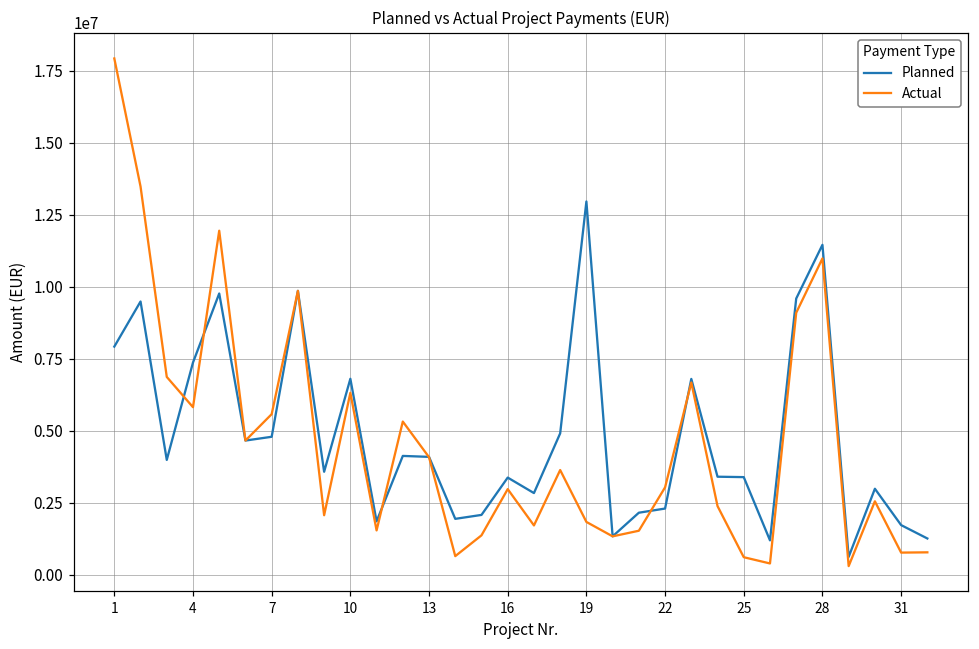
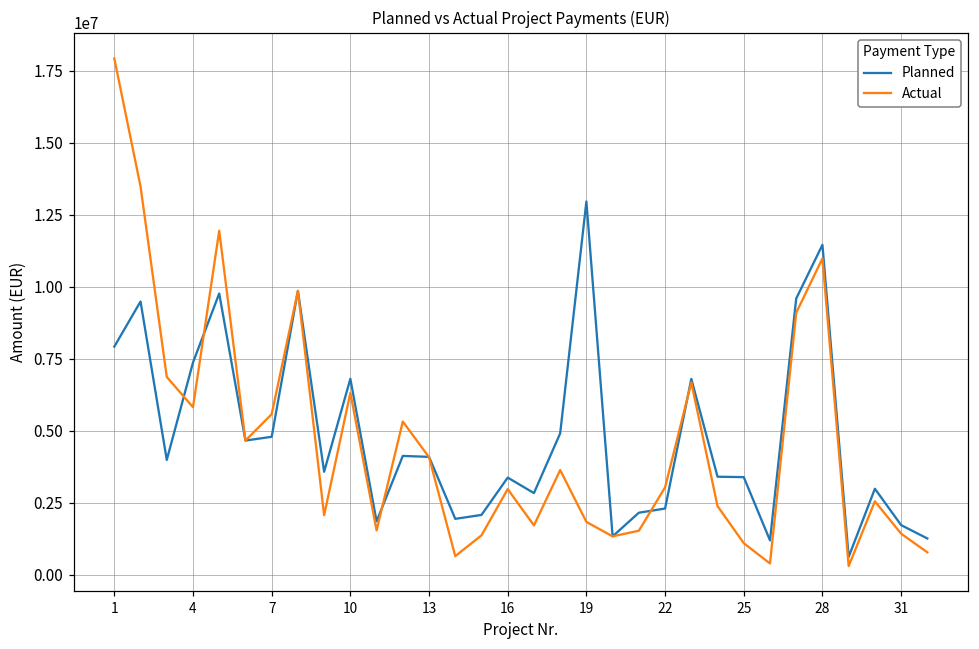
Actual, 25: 600000 -> 1100000
Actual, 31: 800000 -> 1400000
